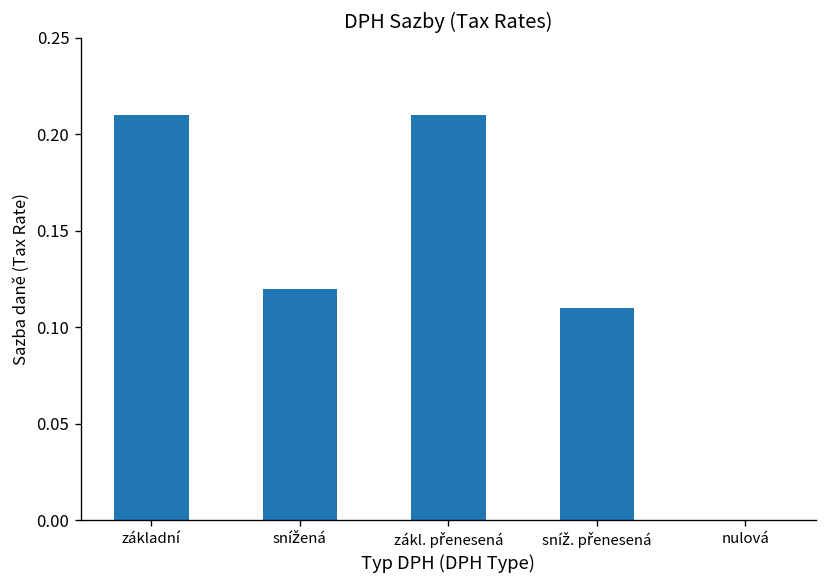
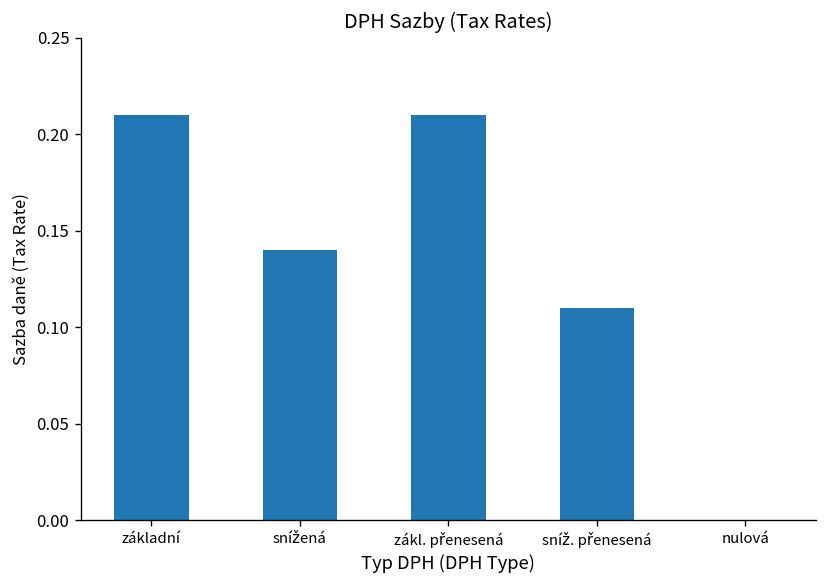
snížená: 0.12 -> 0.14
